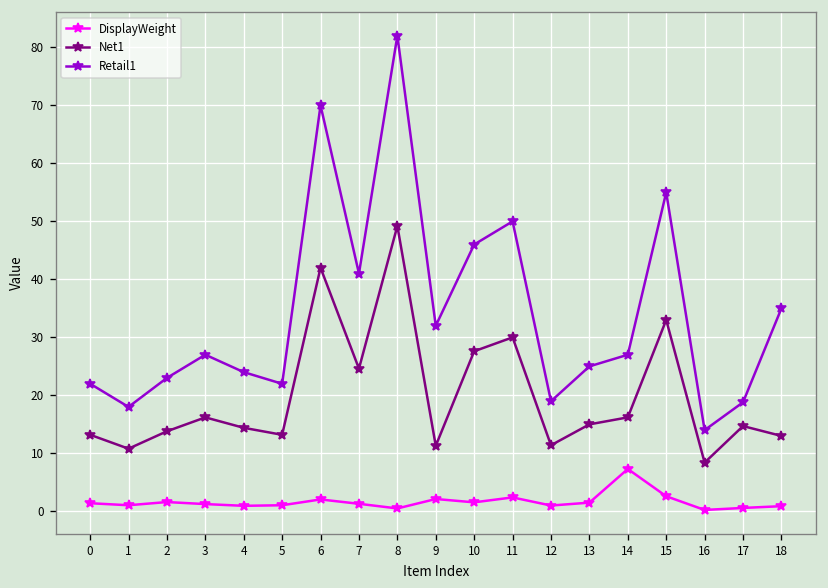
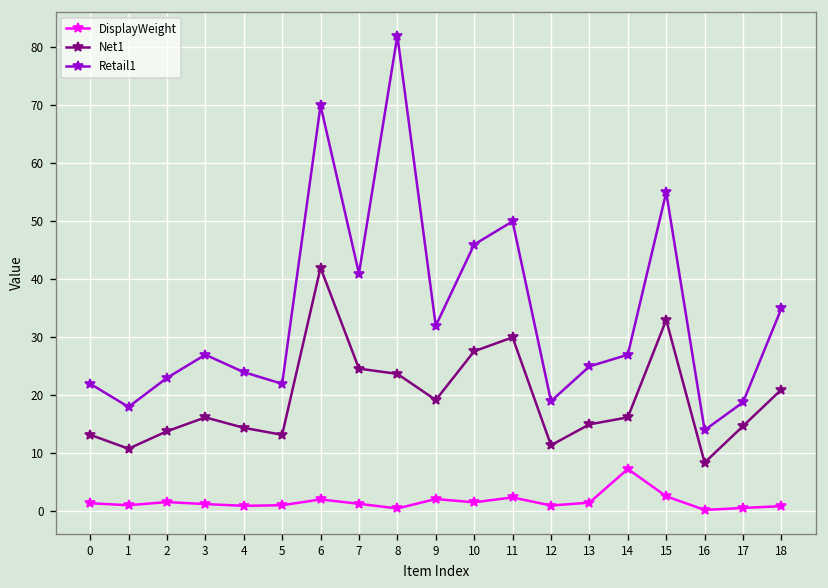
Net1, 8: 49 -> 24
Net1, 9: 11 -> 19
Net1, 18: 13 -> 21
